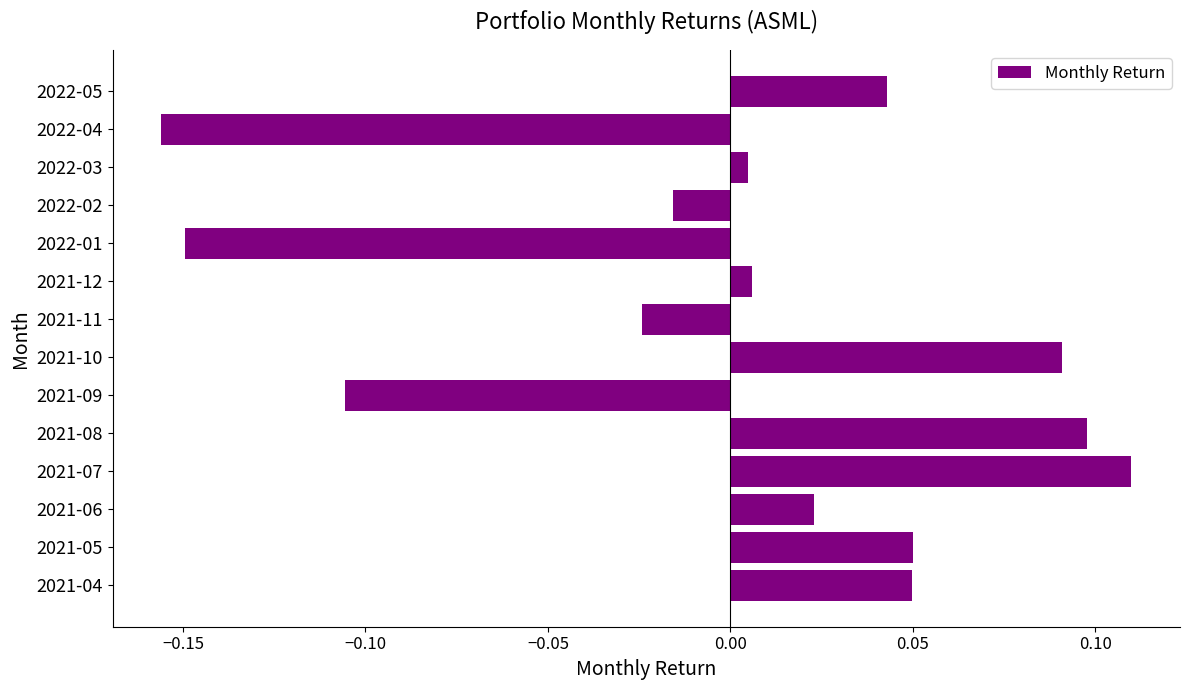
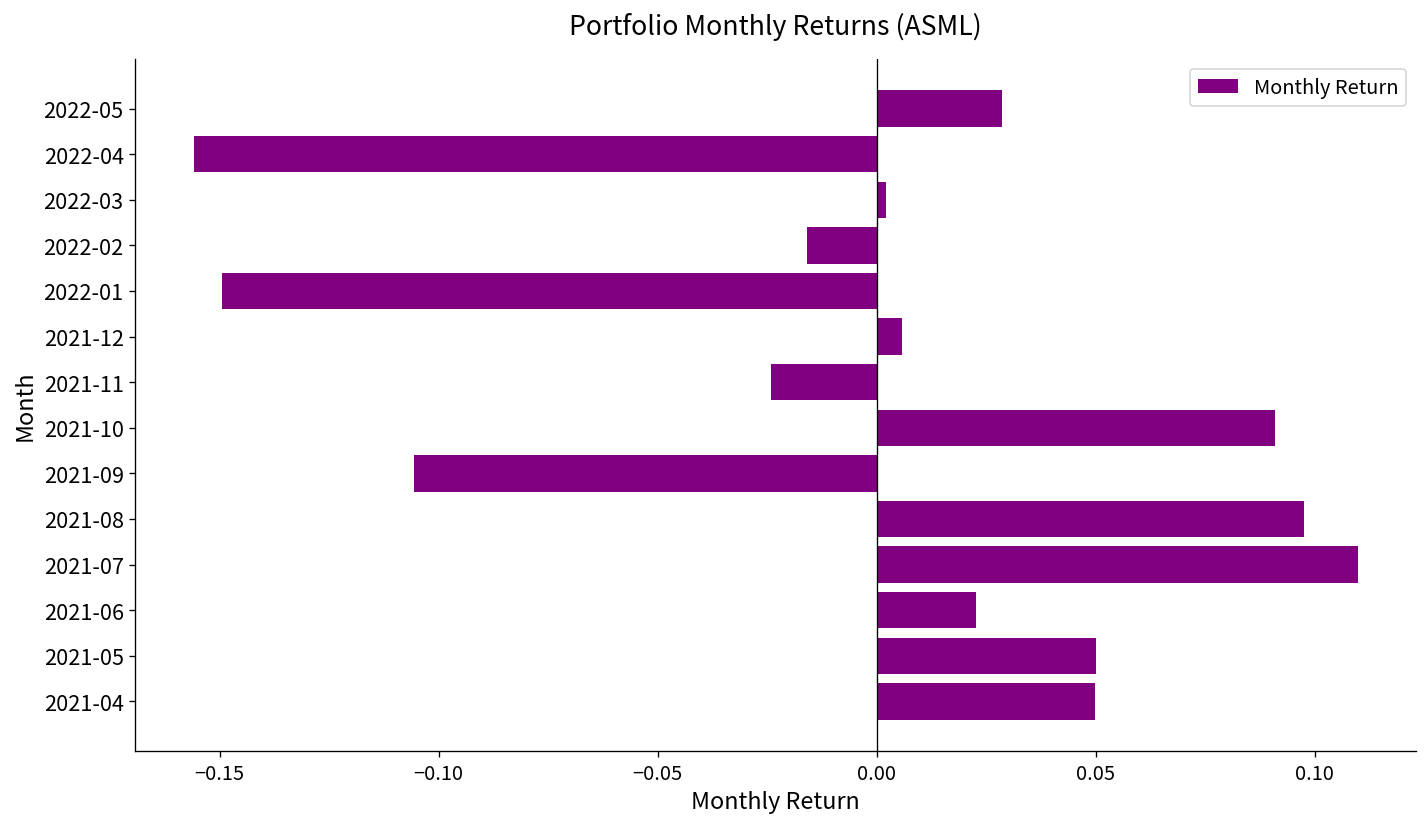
2022-05: 0.043 -> 0.029
2022-03: 0.005 -> 0.002
